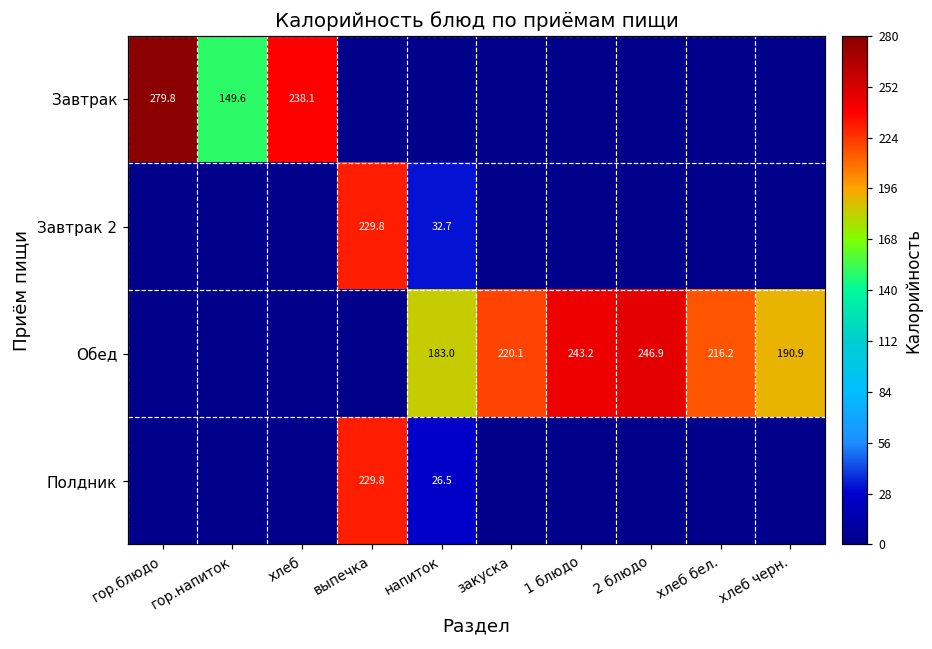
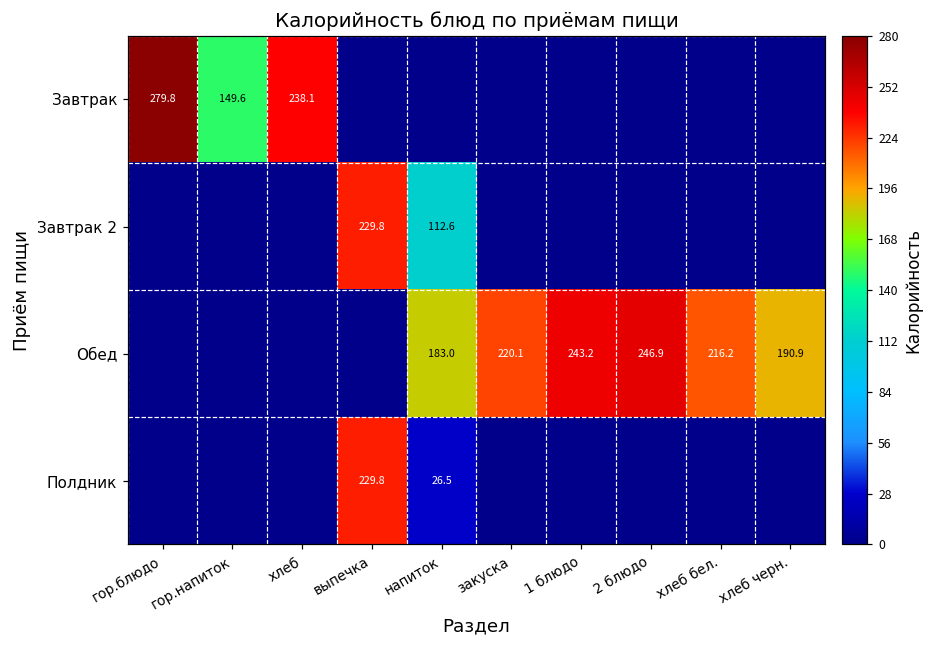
Завтрак 2, напиток: 32.7 -> 112.6
